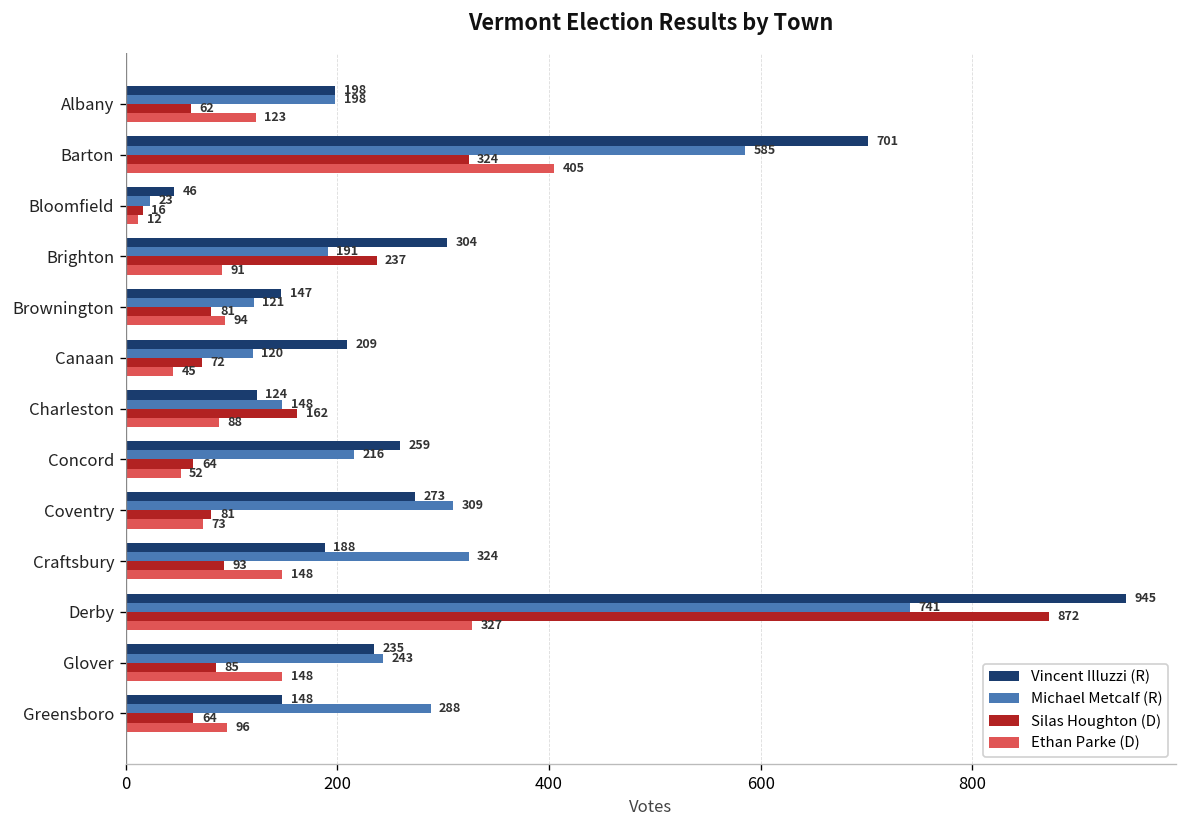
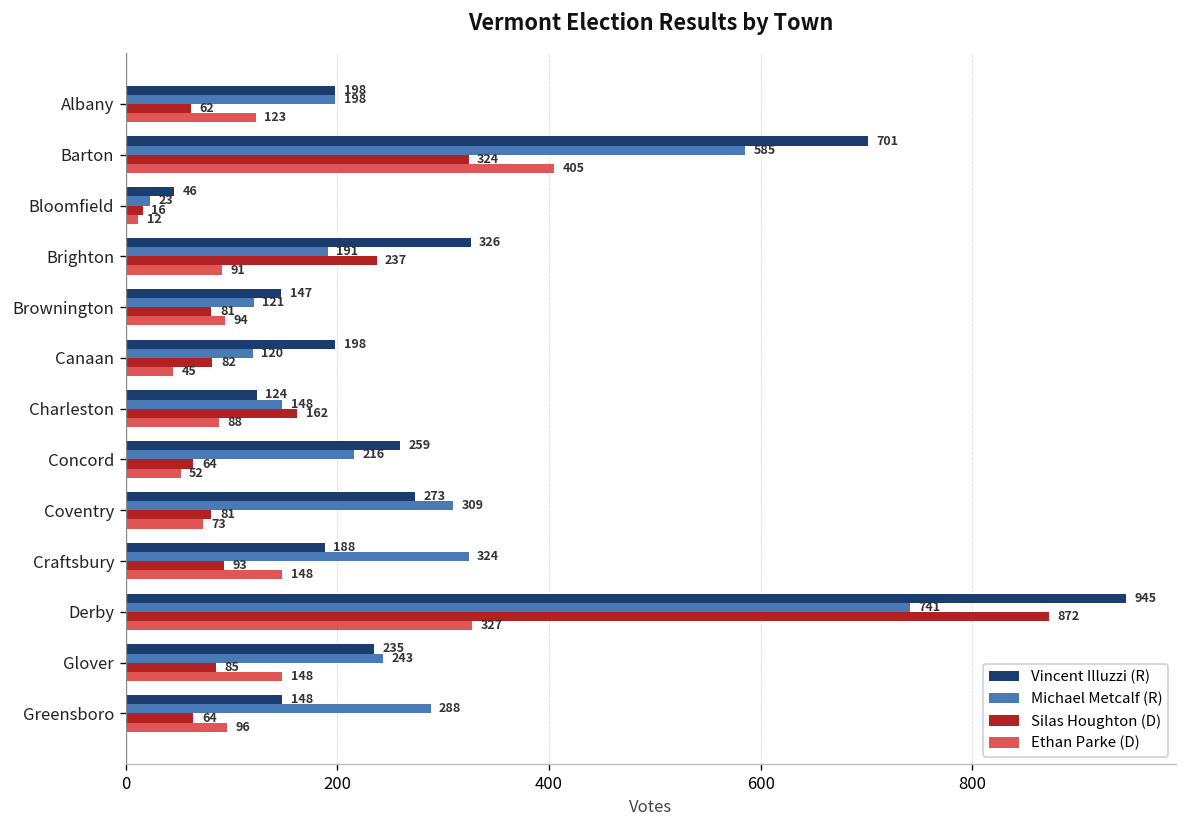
Vincent Illuzzi (R), Brighton: 304 -> 326
Vincent Illuzzi (R), Canaan: 209 -> 198
Silas Houghton (D), Canaan: 72 -> 82
